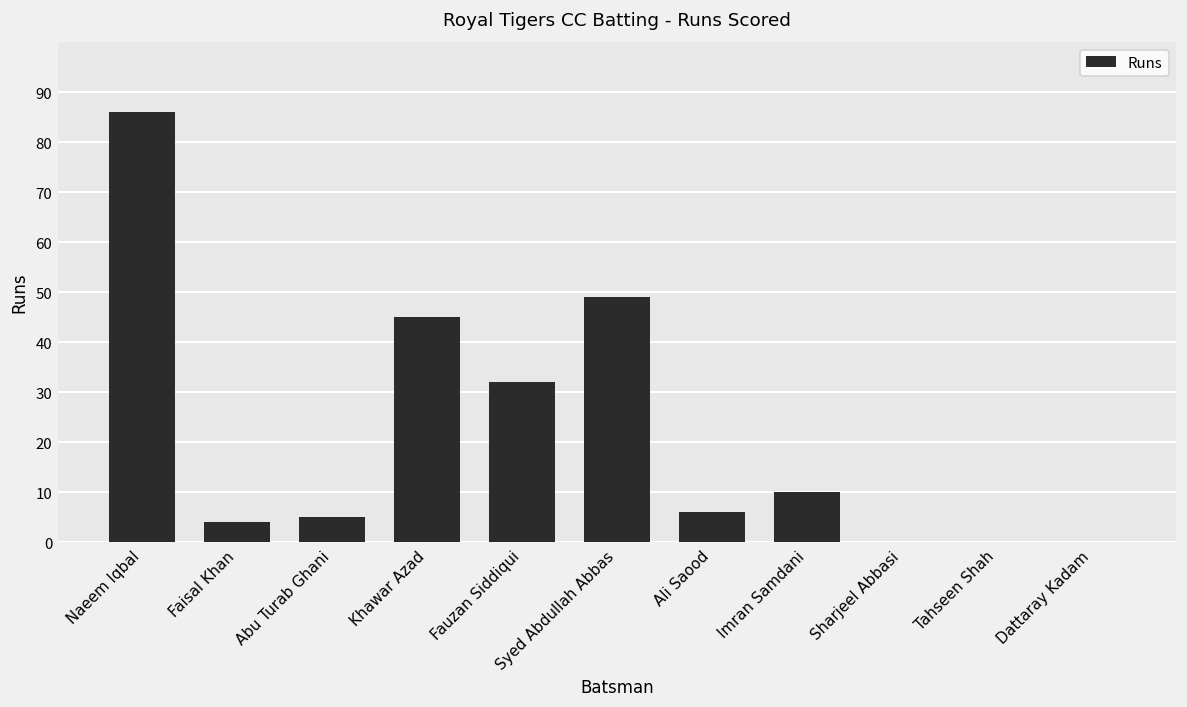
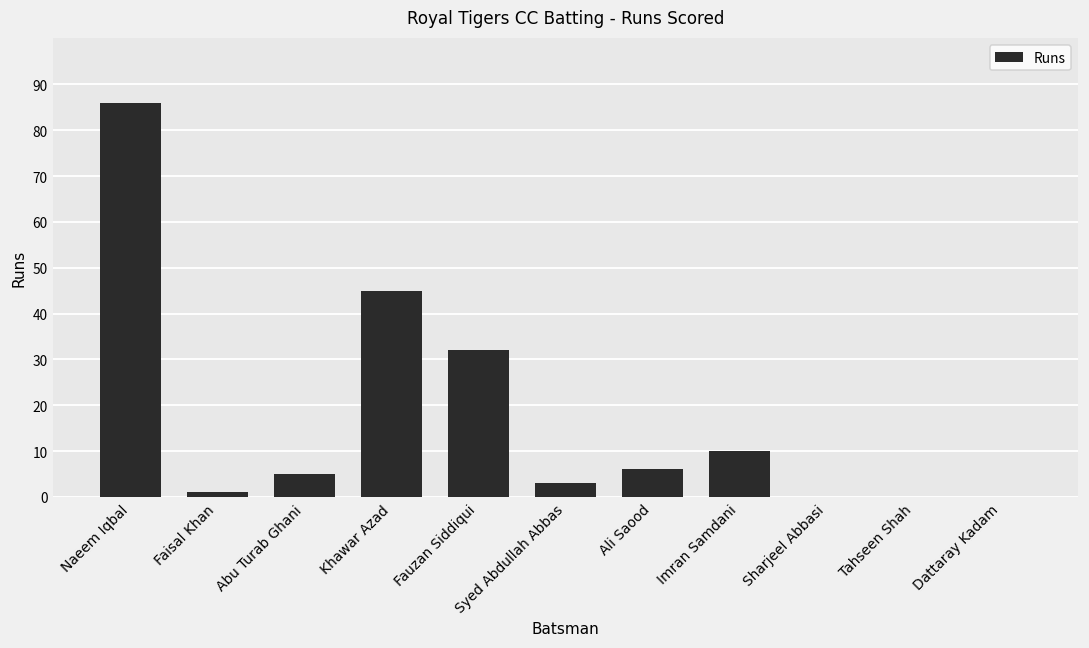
Faisal Khan: 4 -> 1
Syed Abdullah Abbas: 49 -> 3
